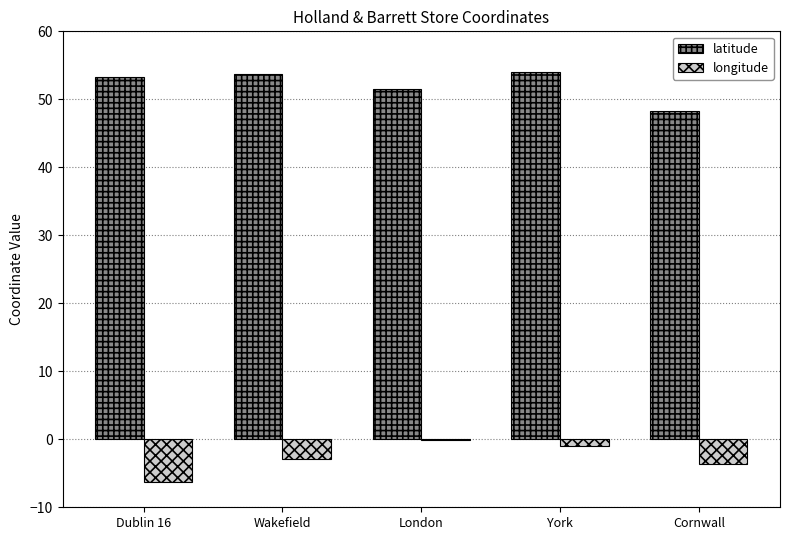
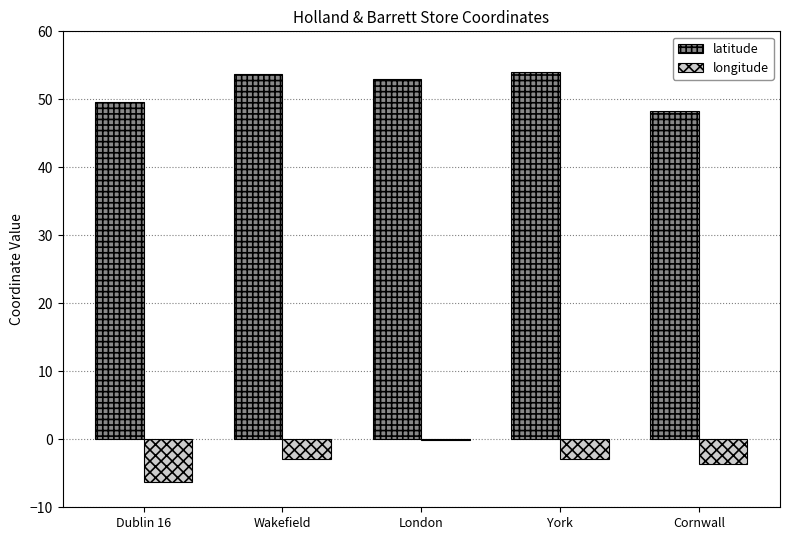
latitude, Dublin 16: 53 -> 50
latitude, London: 52 -> 53
longitude, York: -1 -> -3
